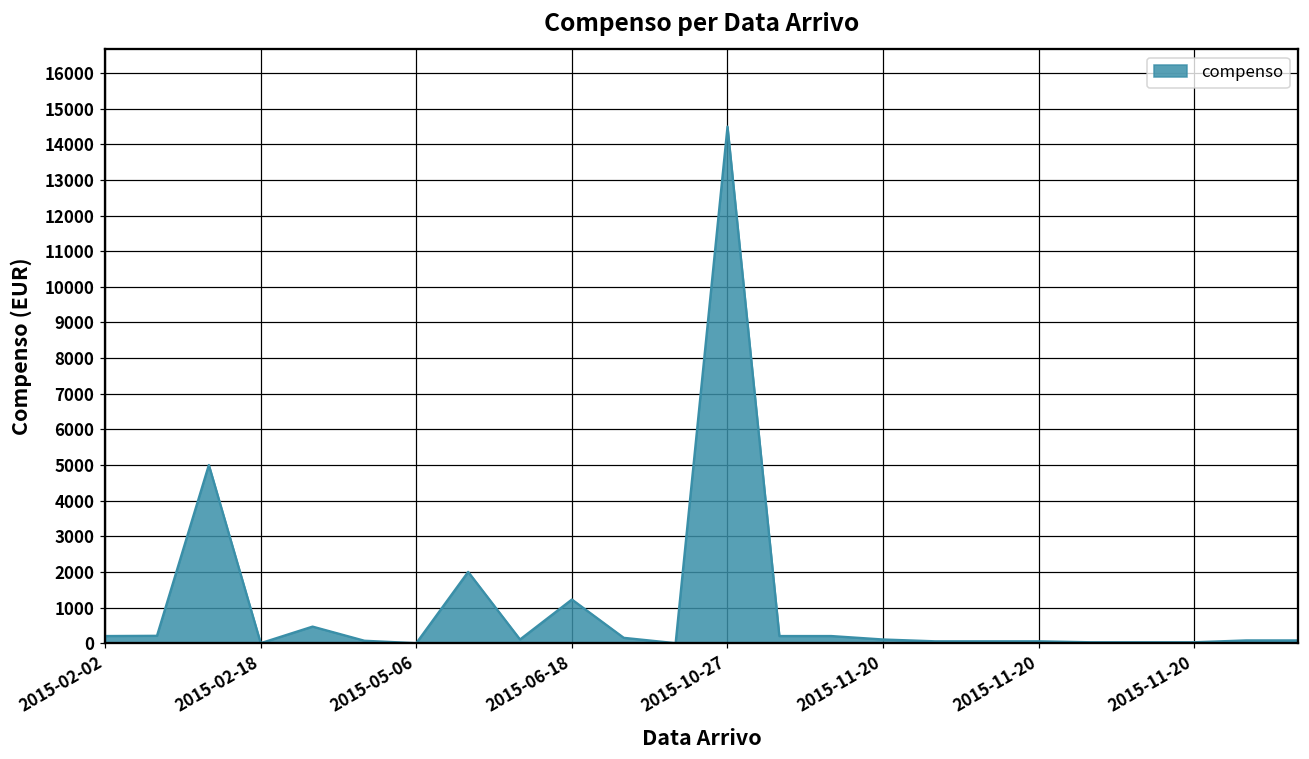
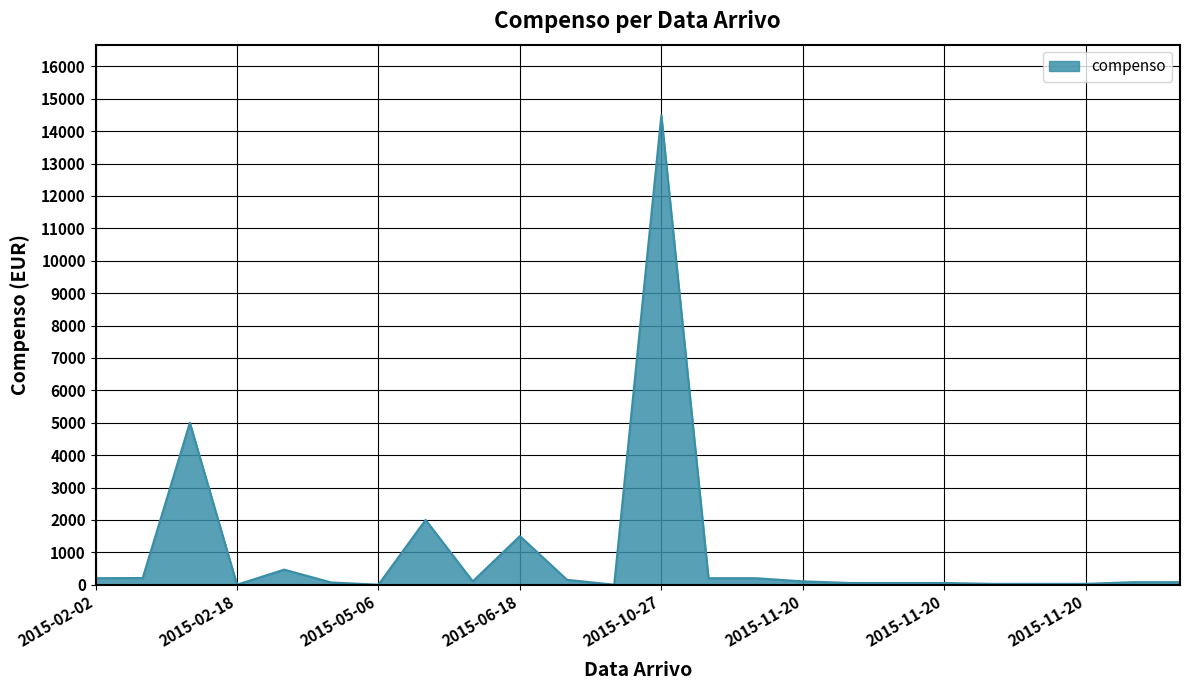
2015-06-18: 1200 -> 1500
